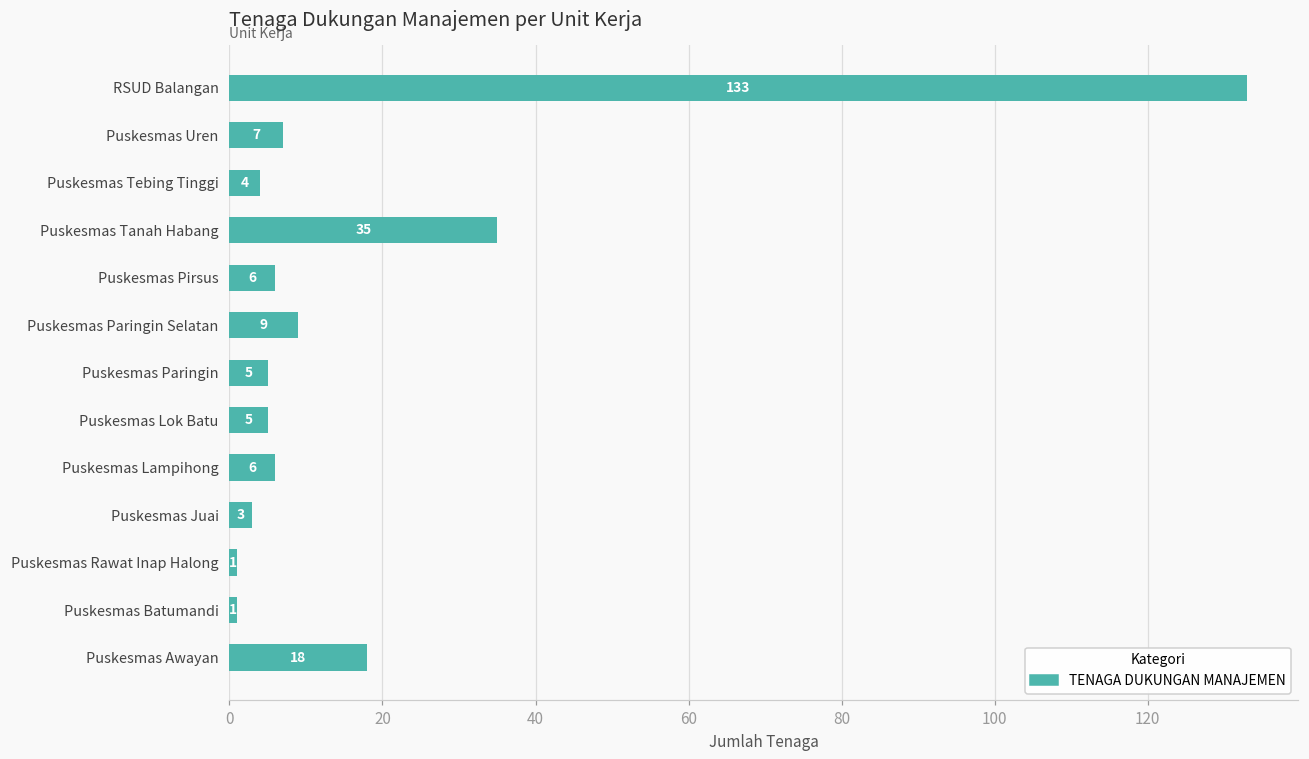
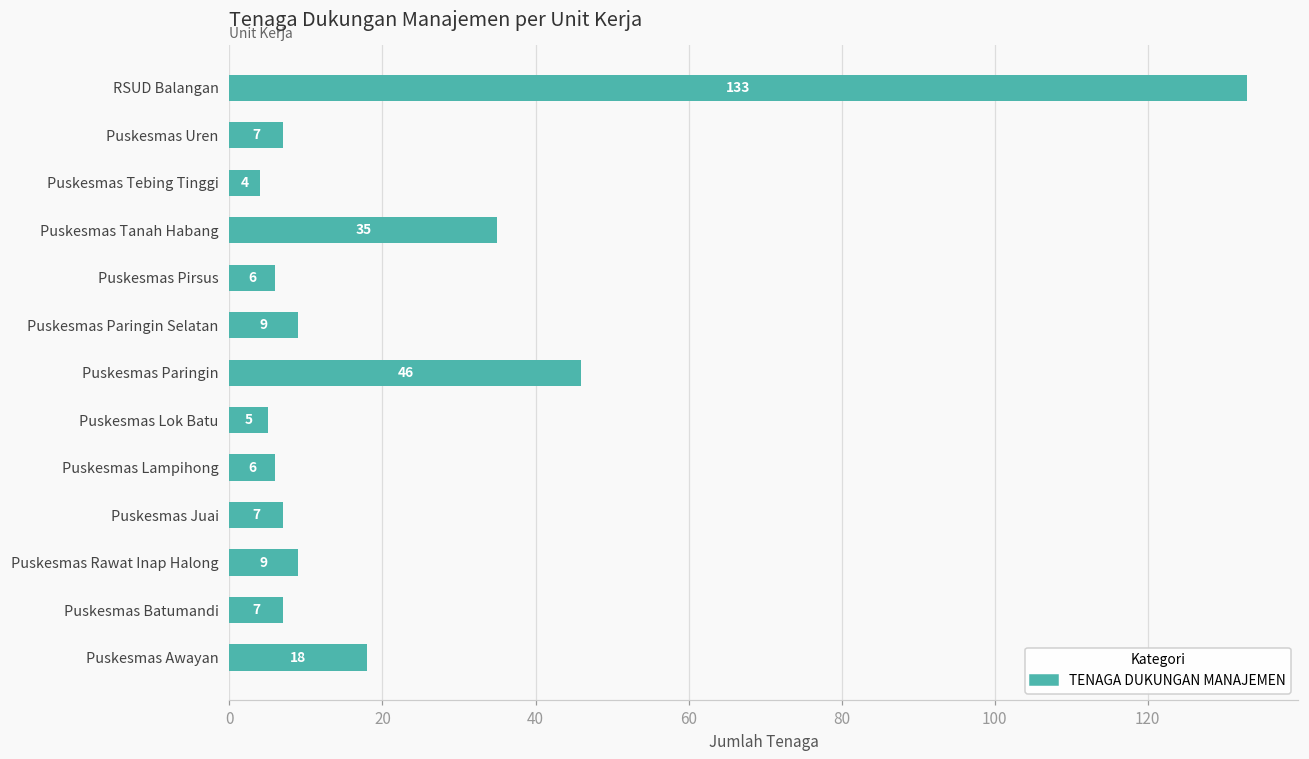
Puskesmas Paringin: 5 -> 46
Puskesmas Juai: 3 -> 7
Puskesmas Rawat Inap Halong: 1 -> 9
Puskesmas Batumandi: 1 -> 7
